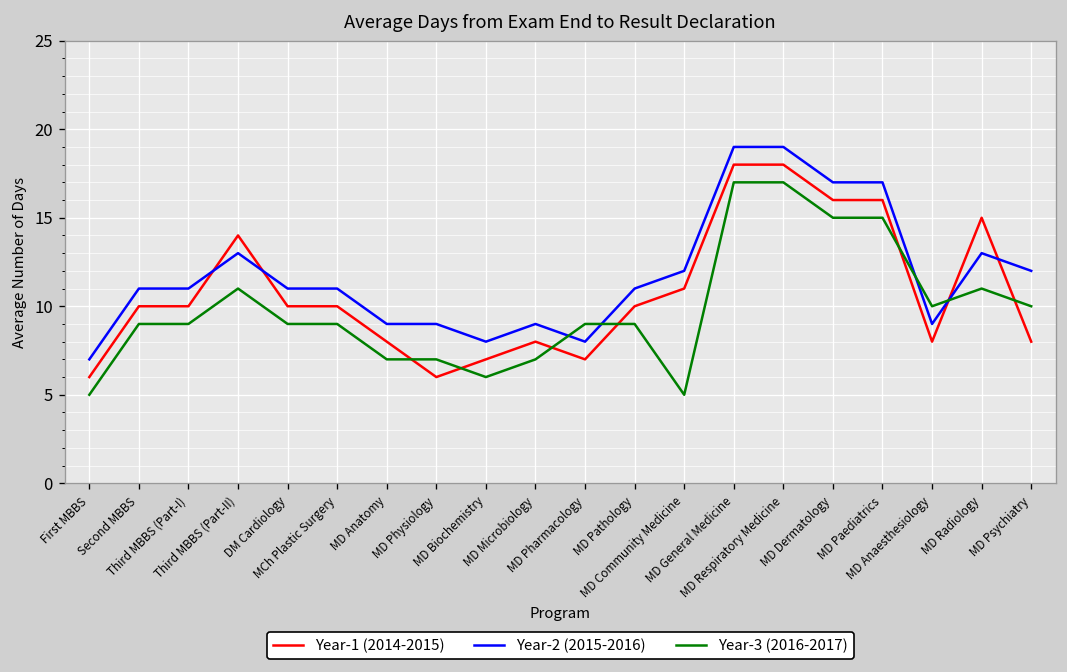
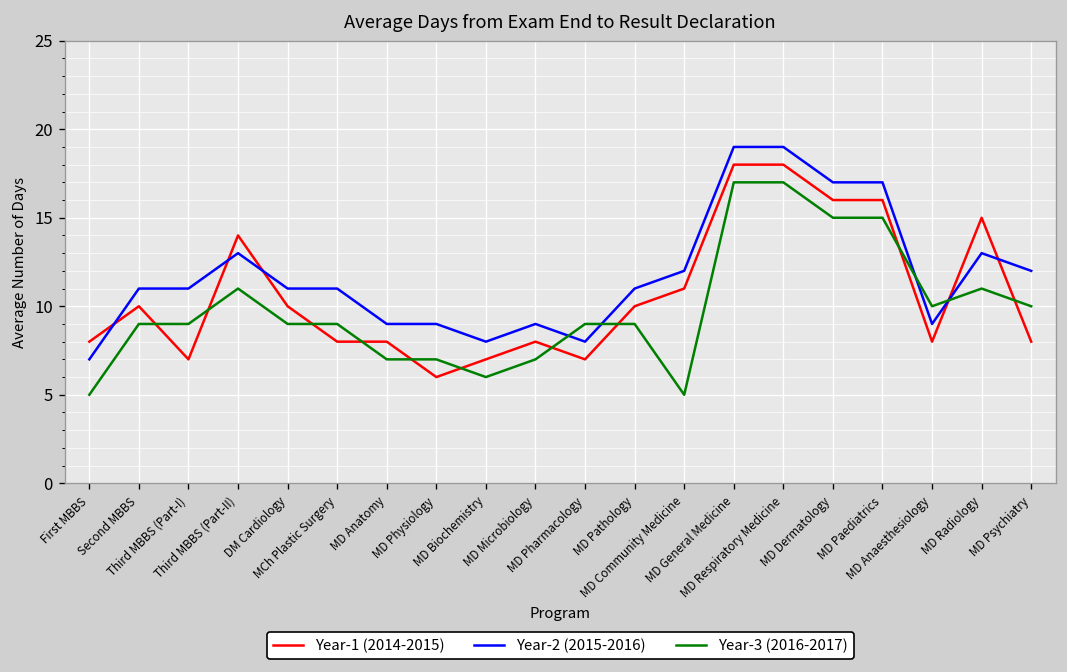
Year-1 (2014-2015), First MBBS: 6 -> 8
Year-1 (2014-2015), Third MBBS (Part-I): 10 -> 7
Year-1 (2014-2015), MCh Plastic Surgery: 10 -> 8
